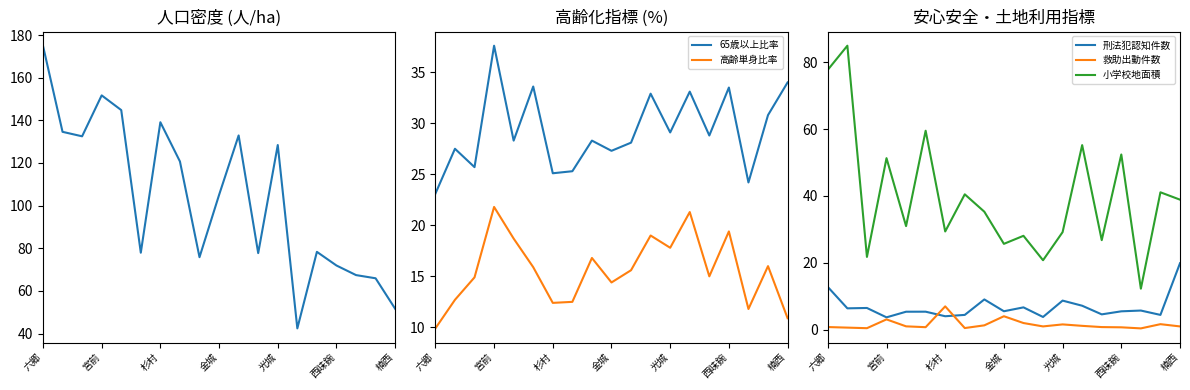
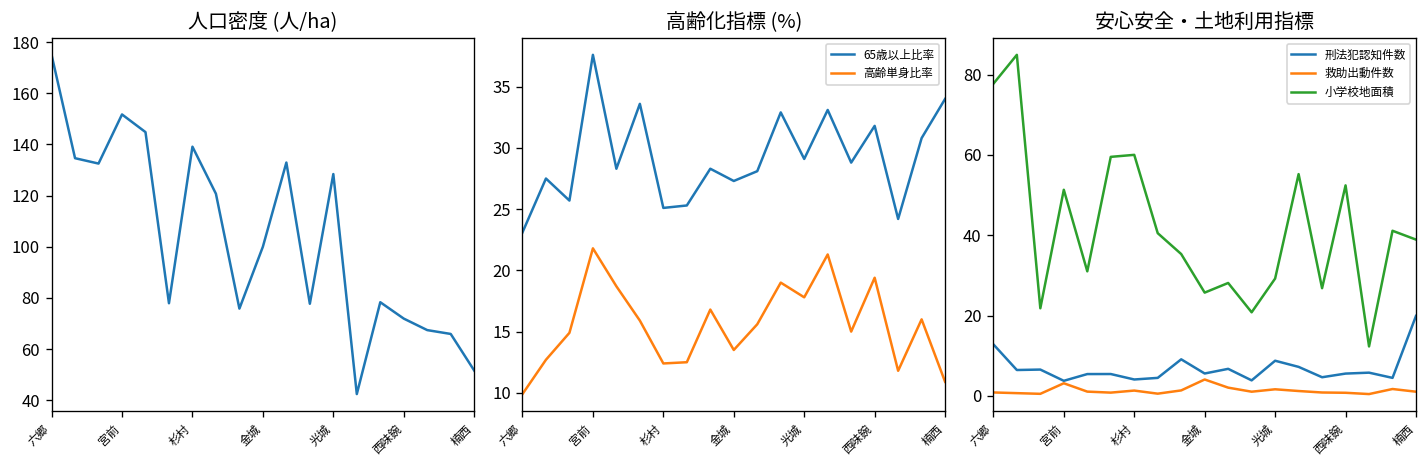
人口密度 (人/ha), 金城: 105 -> 100
高齢化指標 (%), 高齢単身比率, 金城: 14.4 -> 13.5
高齢化指標 (%), 65歳以上比率, 西味鋺: 33.5 -> 31.8
安心安全・土地利用指標, 救助出動件数, 杉村: 7 -> 1
安心安全・土地利用指標, 小学校地面積, 杉村: 29 -> 60
